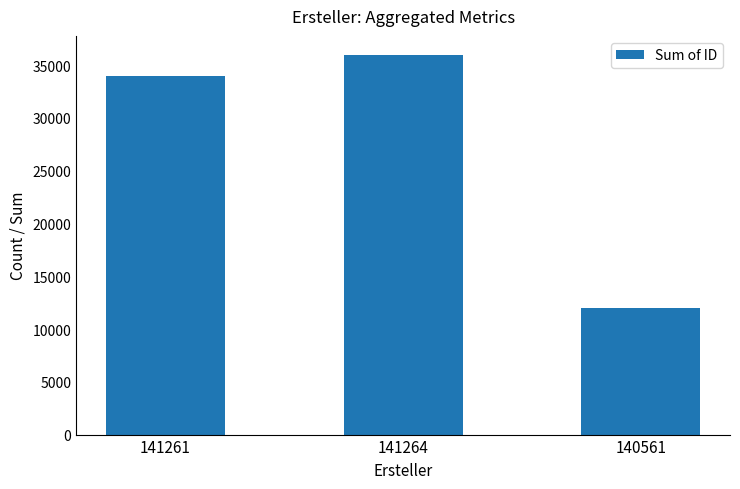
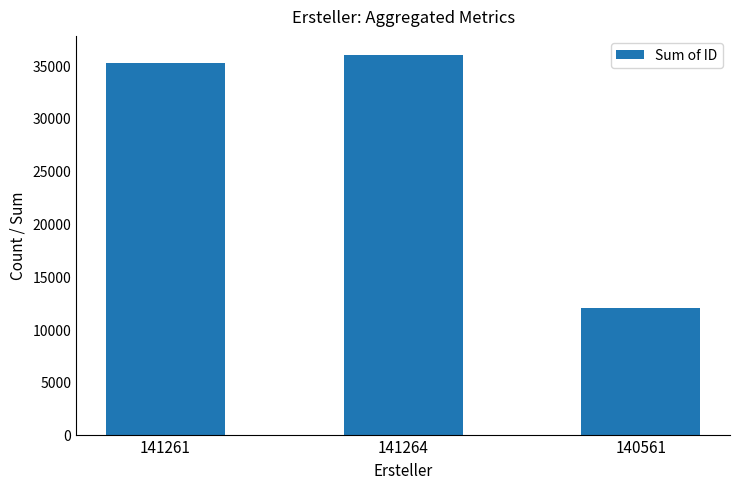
141261: 33900 -> 35200
